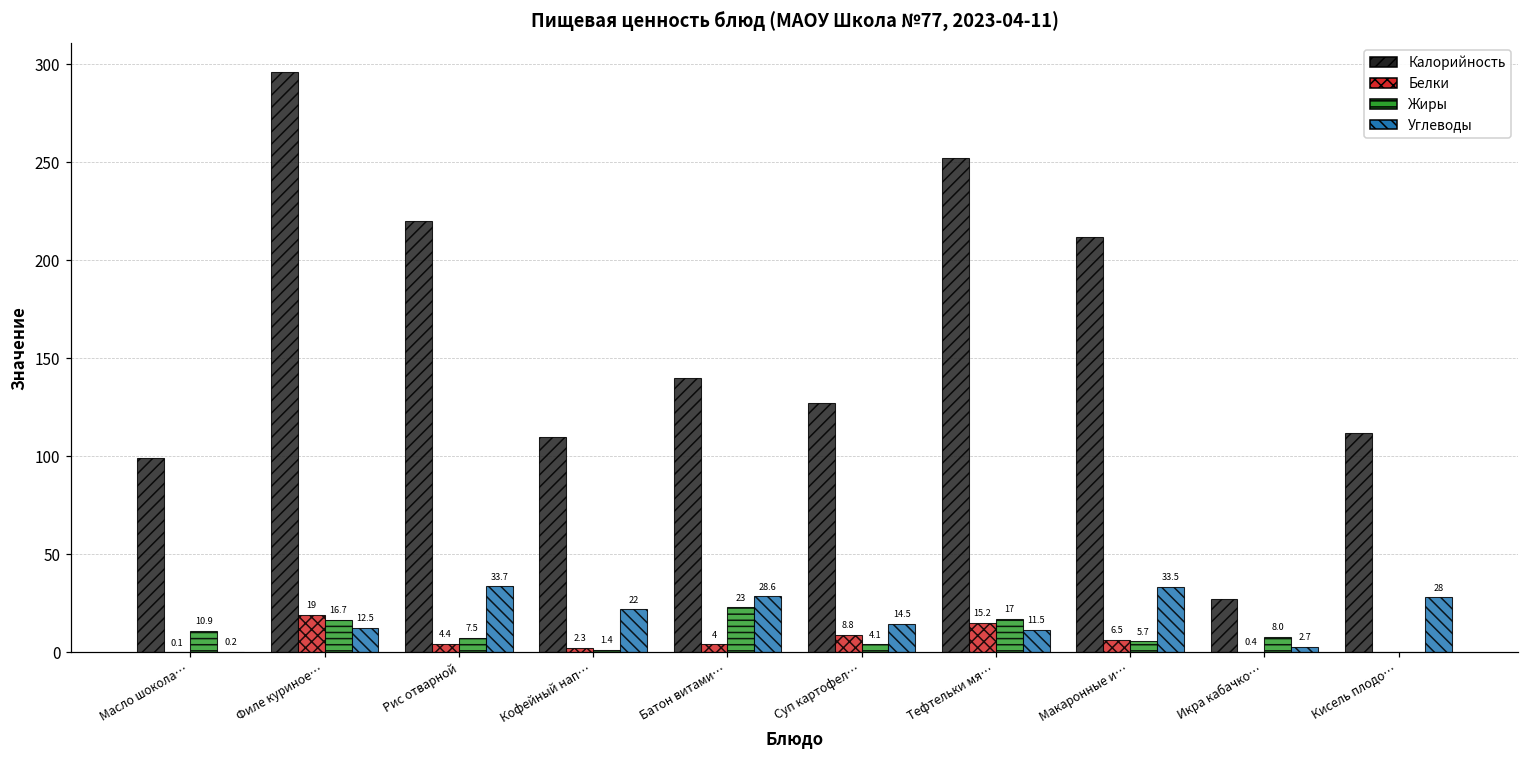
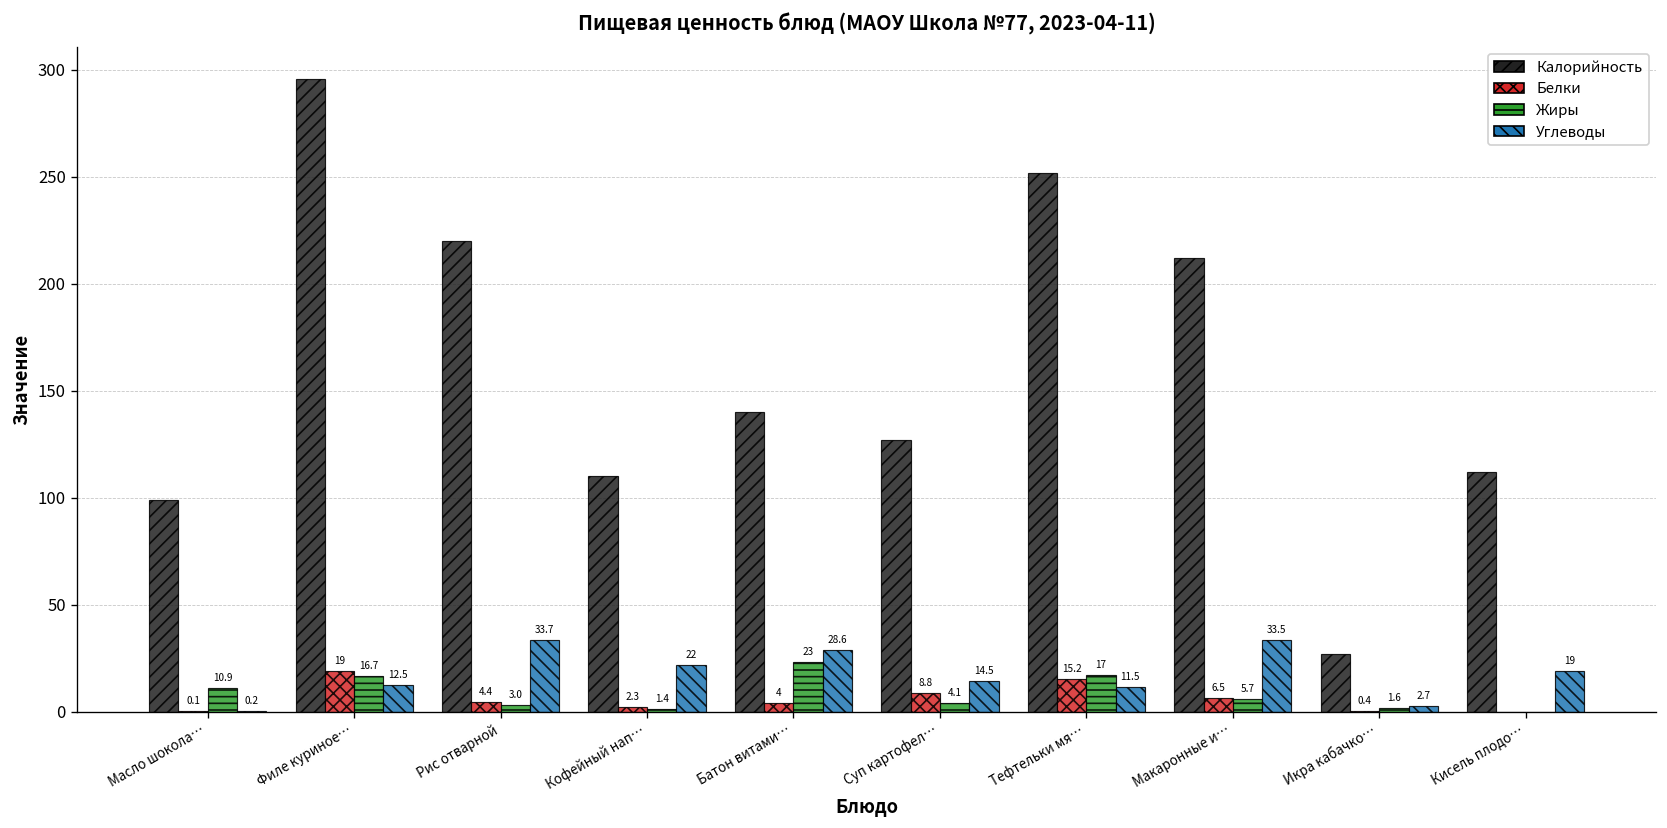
Жиры, Рис отварной: 7.5 -> 3.0
Жиры, Икра кабачко…: 8.0 -> 1.6
Углеводы, Кисель плодо…: 28 -> 19
